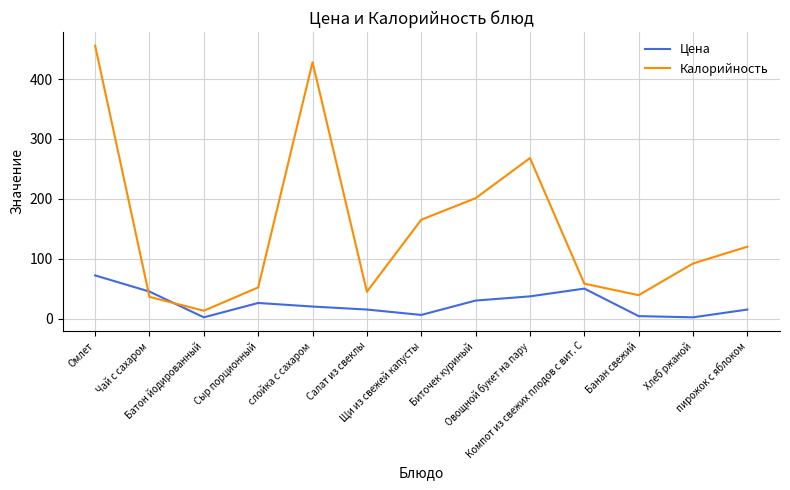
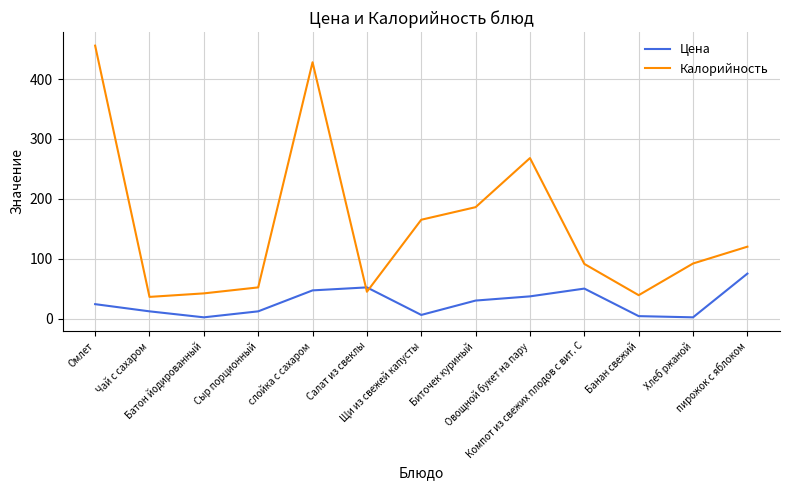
Цена, Омлет: 70 -> 20
Цена, Чай с сахаром: 50 -> 10
Калорийность, Батон йодированный: 10 -> 40
Цена, Сыр порционный: 30 -> 10
Цена, слойка с сахаром: 20 -> 50
Цена, Салат из свеклы: 20 -> 50
Калорийность, Биточек куриный: 200 -> 190
Калорийность, Компот из свежих плодов с вит. С: 60 -> 90
Цена, пирожок с яблоком: 20 -> 80
